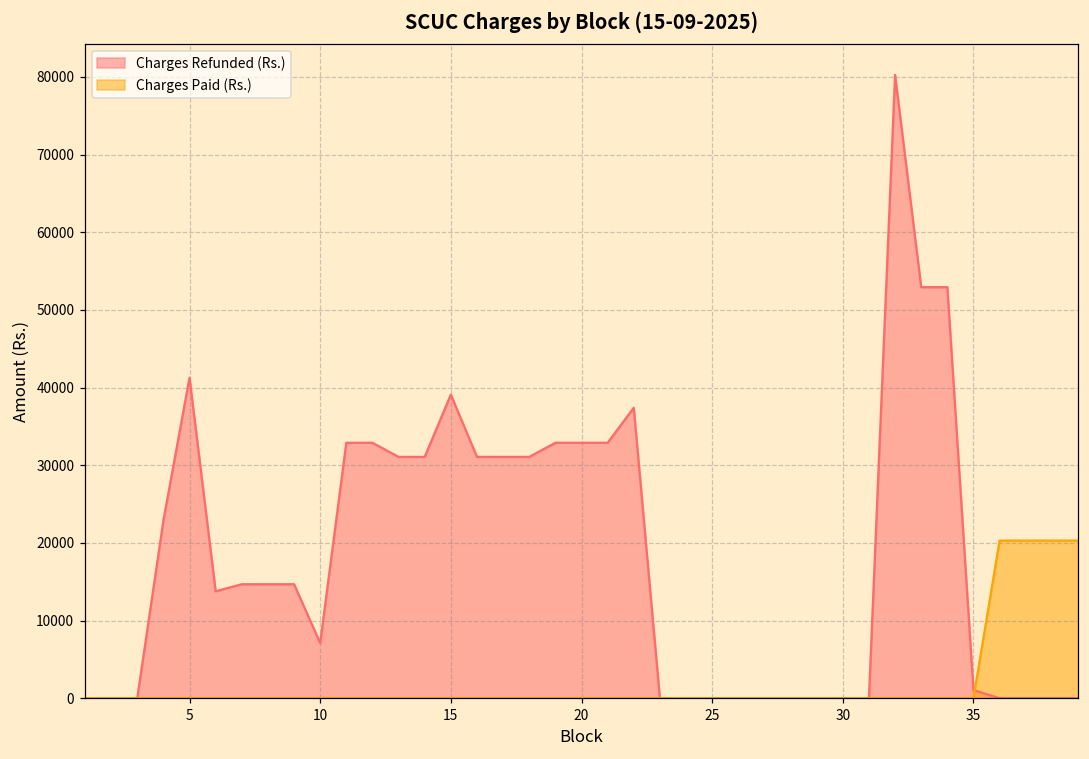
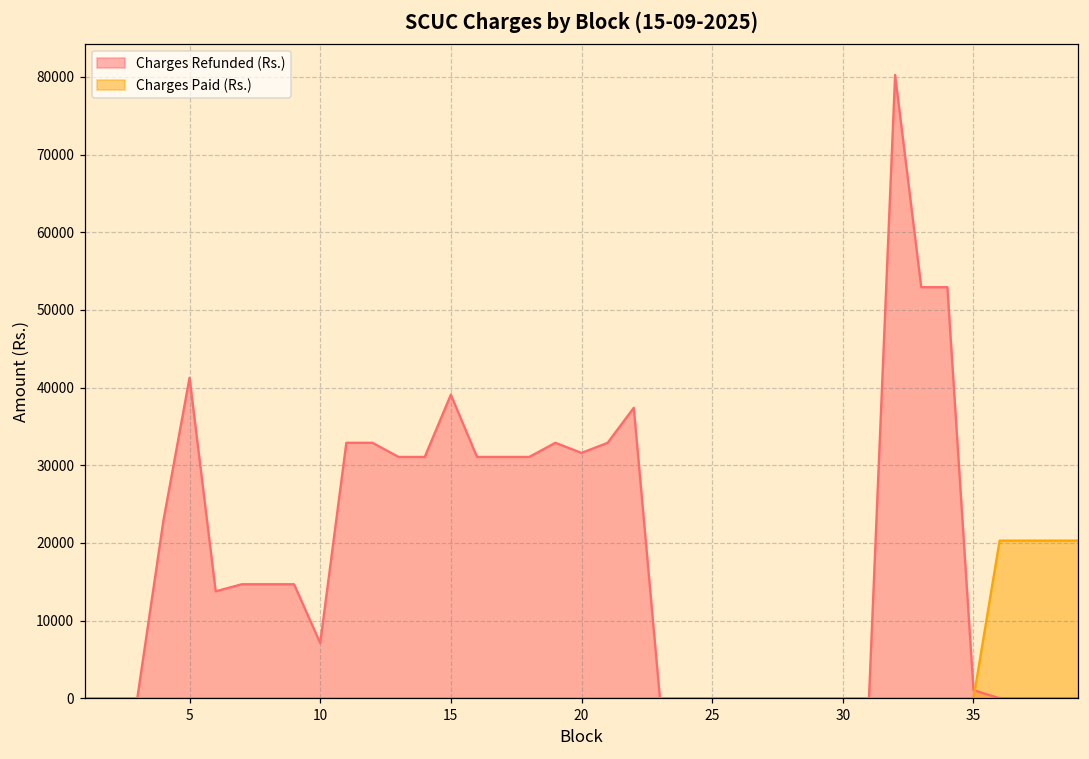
Charges Refunded (Rs.), 20: 33000 -> 32000
